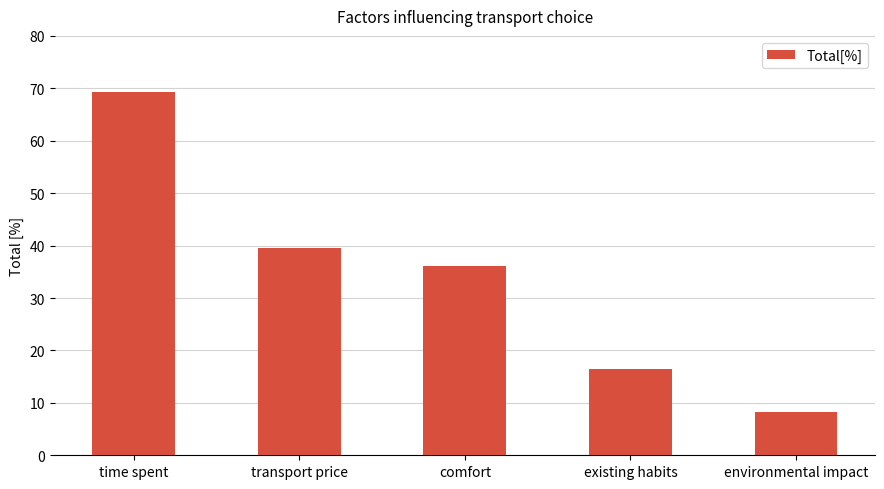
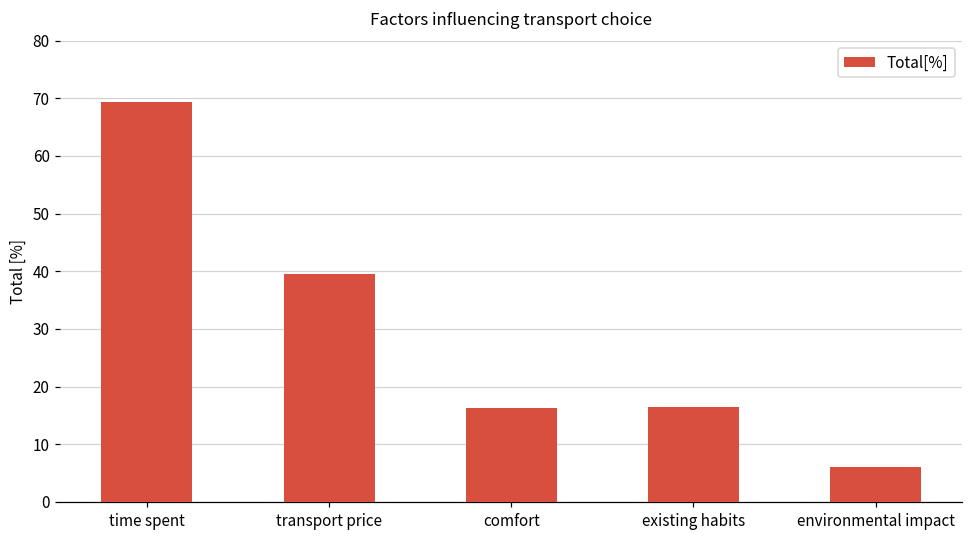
comfort: 36 -> 16
environmental impact: 8 -> 6
